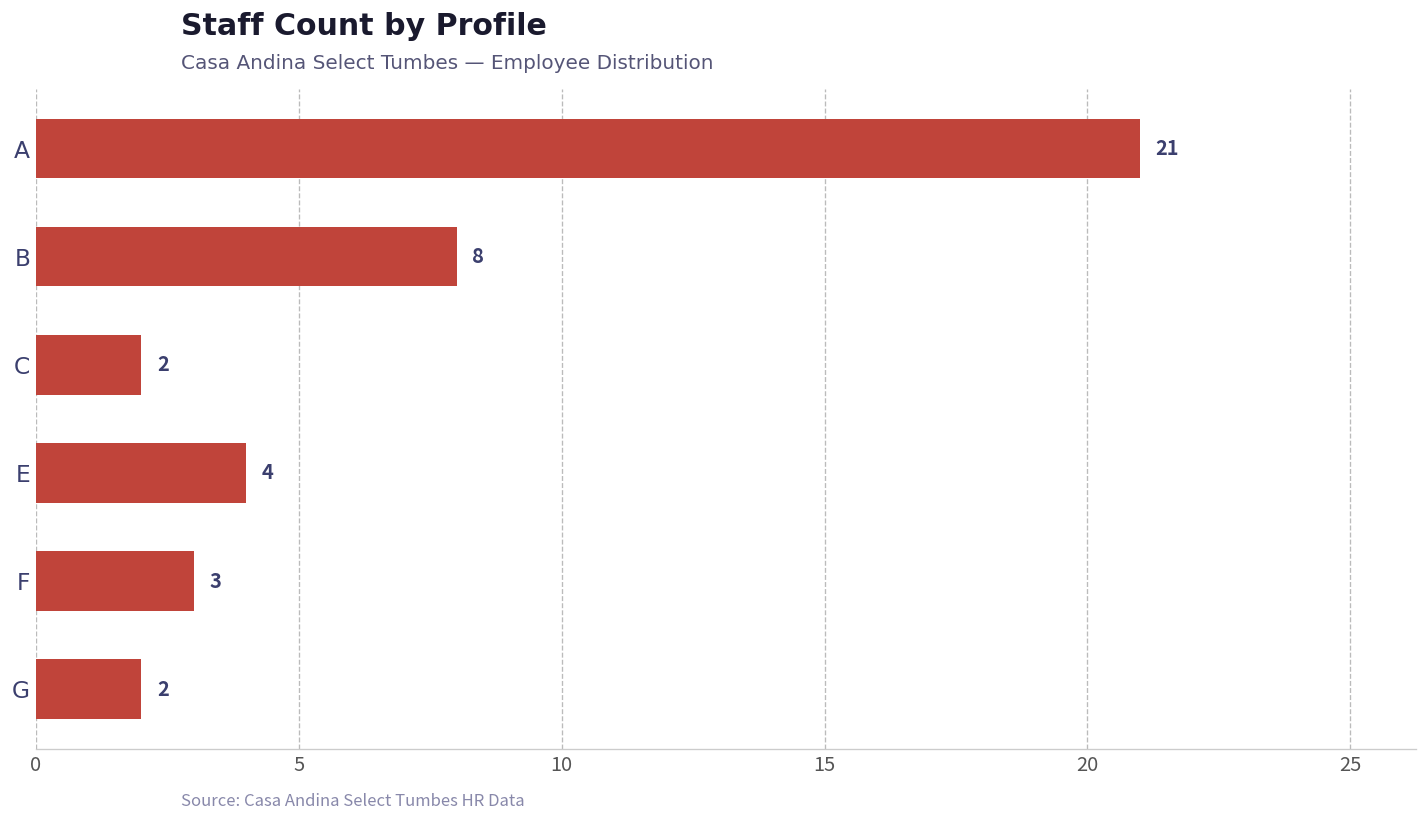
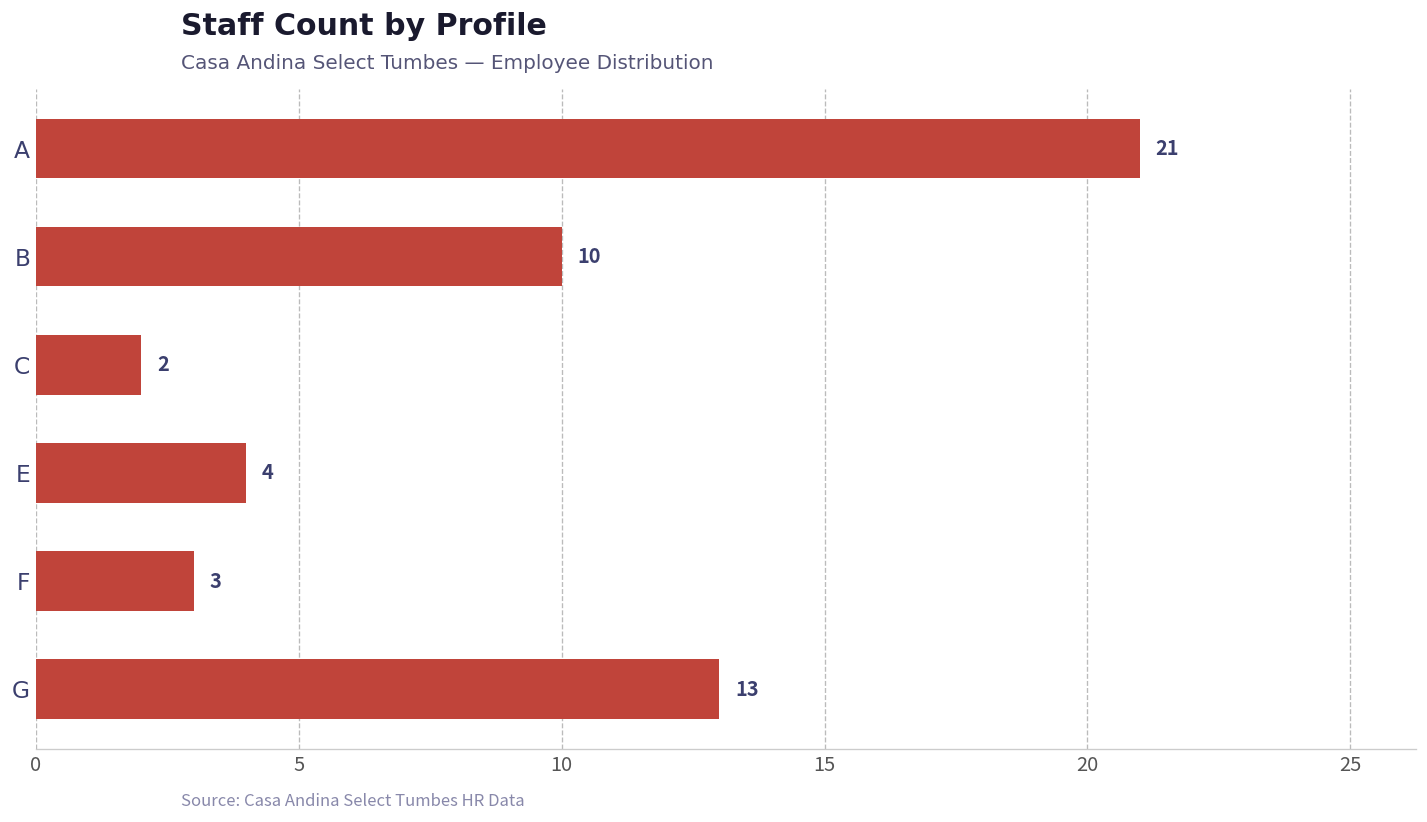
B: 8 -> 10
G: 2 -> 13
